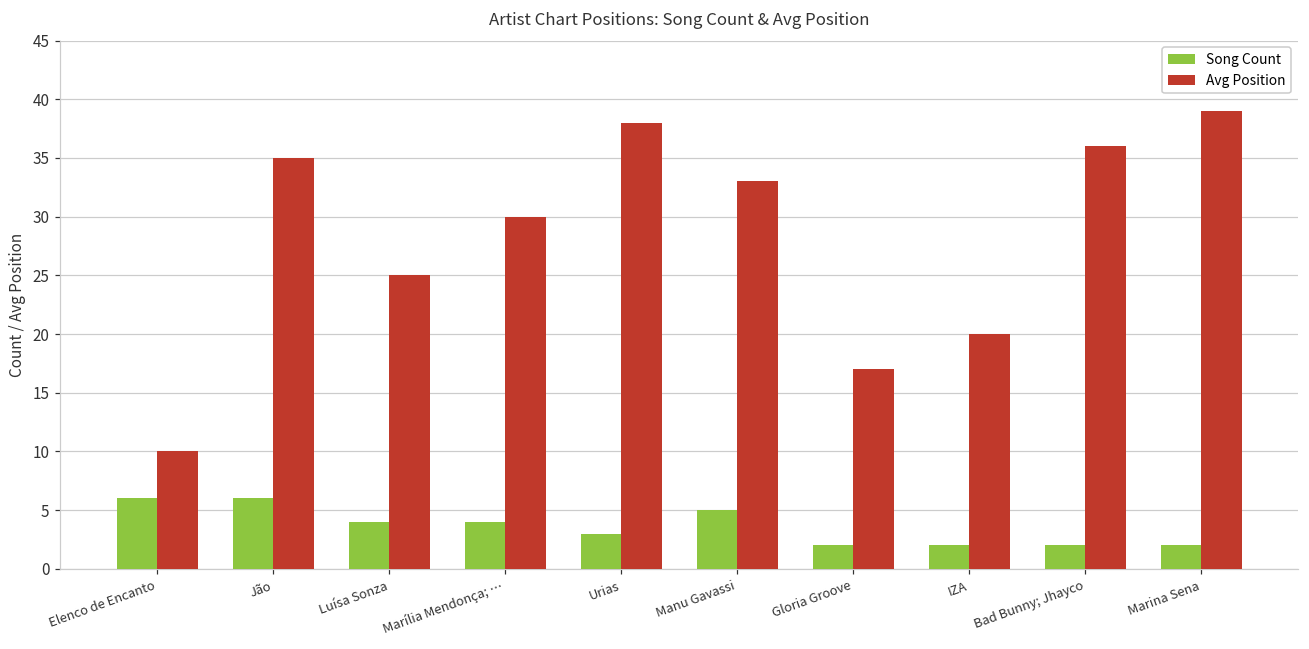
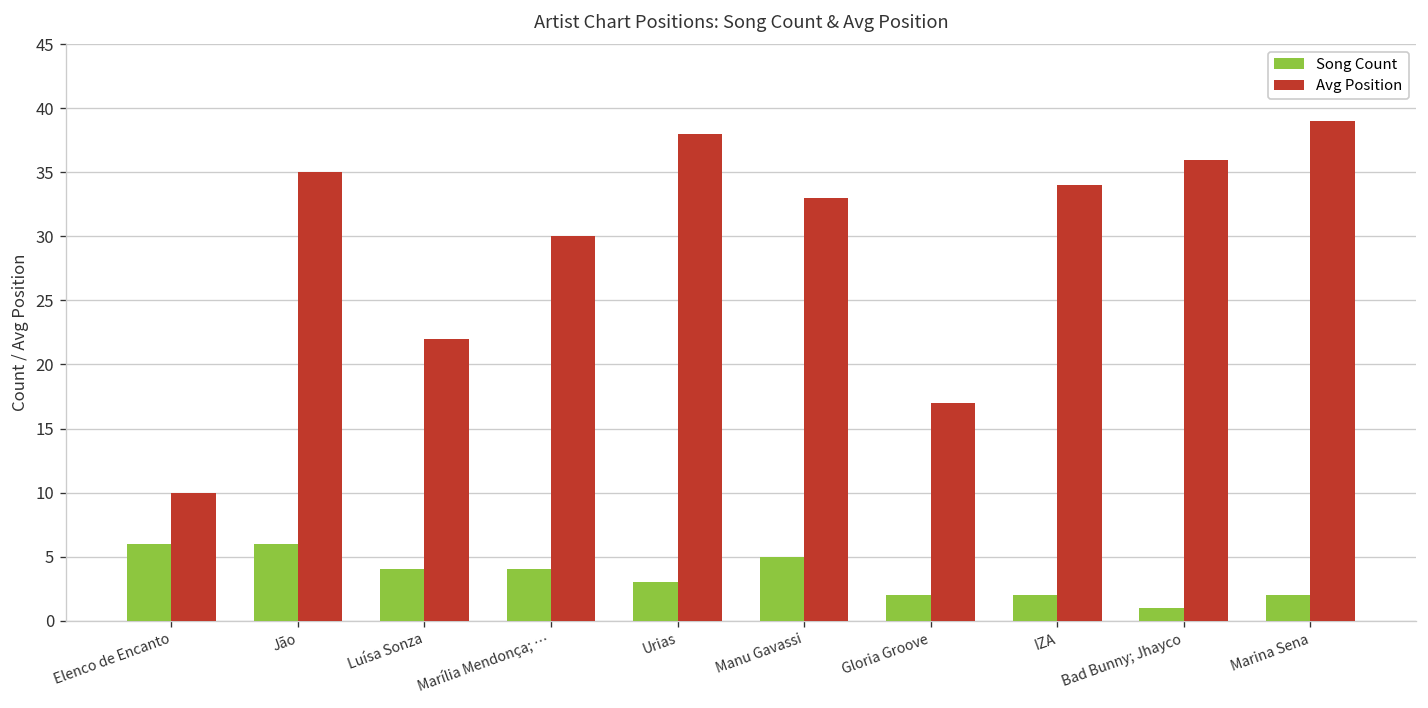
Avg Position, Luísa Sonza: 25 -> 22
Avg Position, IZA: 20 -> 34
Song Count, Bad Bunny; Jhayco: 2 -> 1
